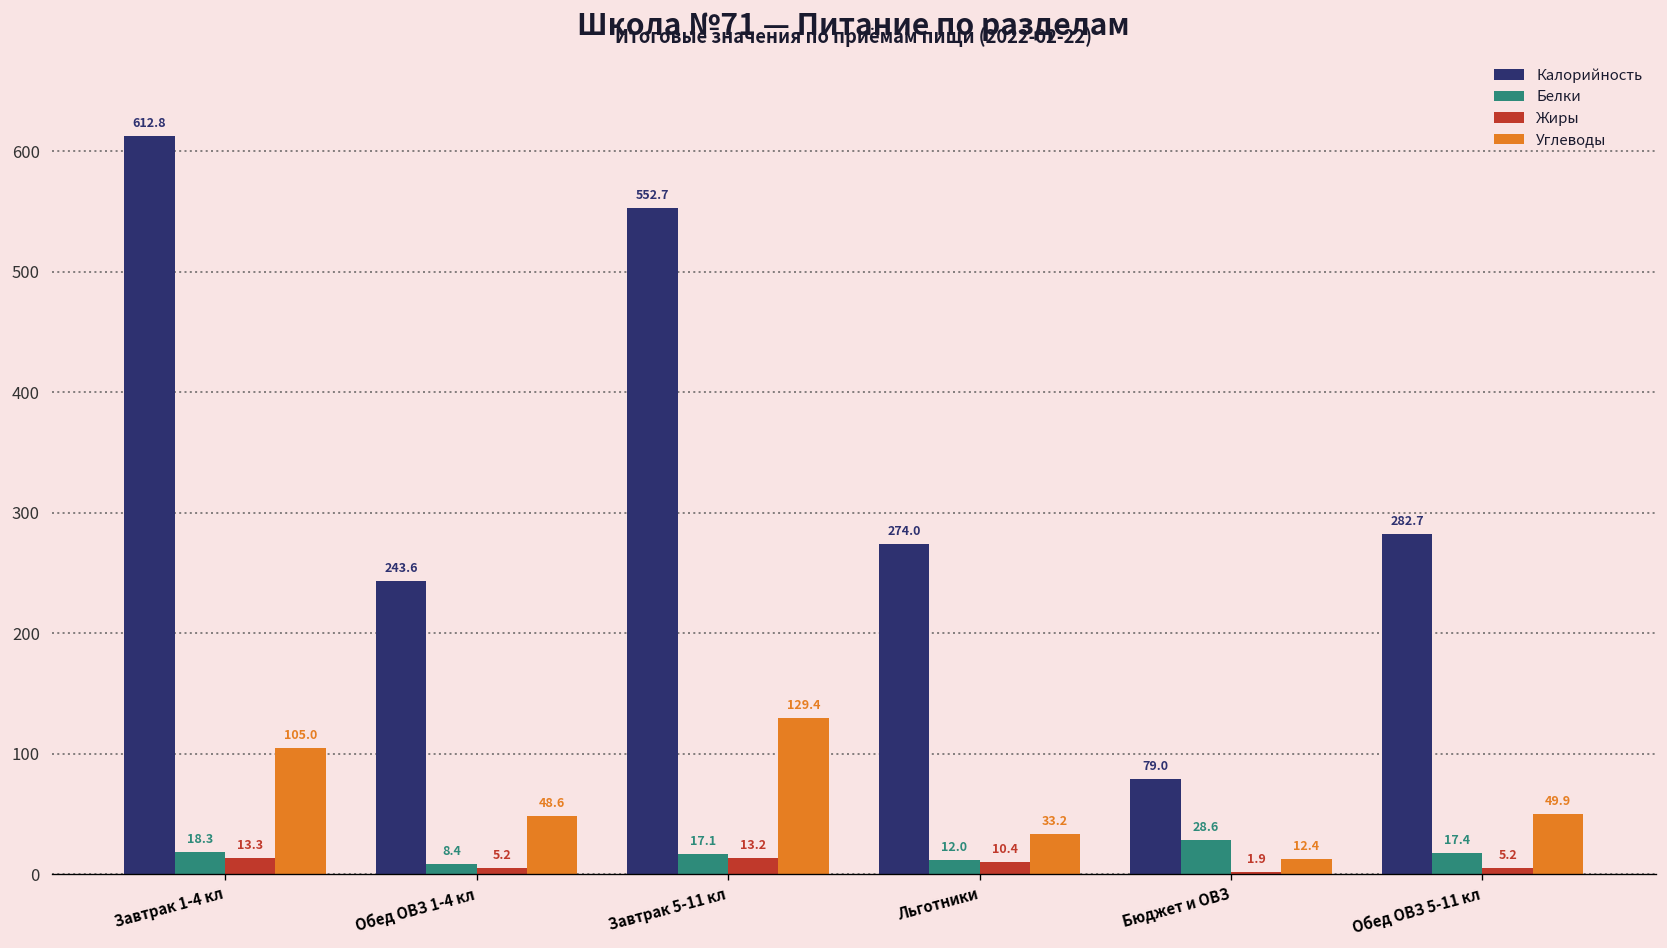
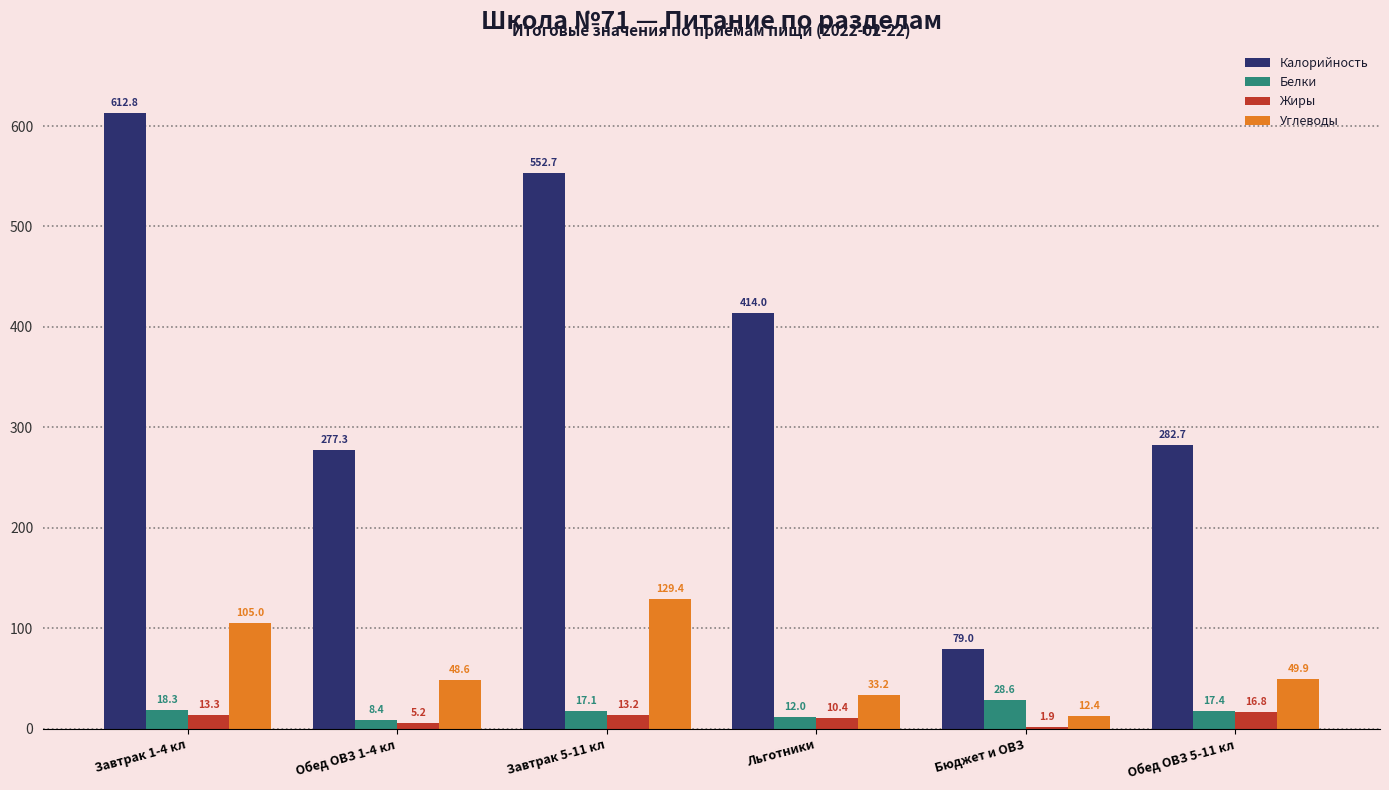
Калорийность, Обед ОВЗ 1-4 кл: 243.6 -> 277.3
Калорийность, Льготники: 274.0 -> 414.0
Жиры, Обед ОВЗ 5-11 кл: 5.2 -> 16.8
